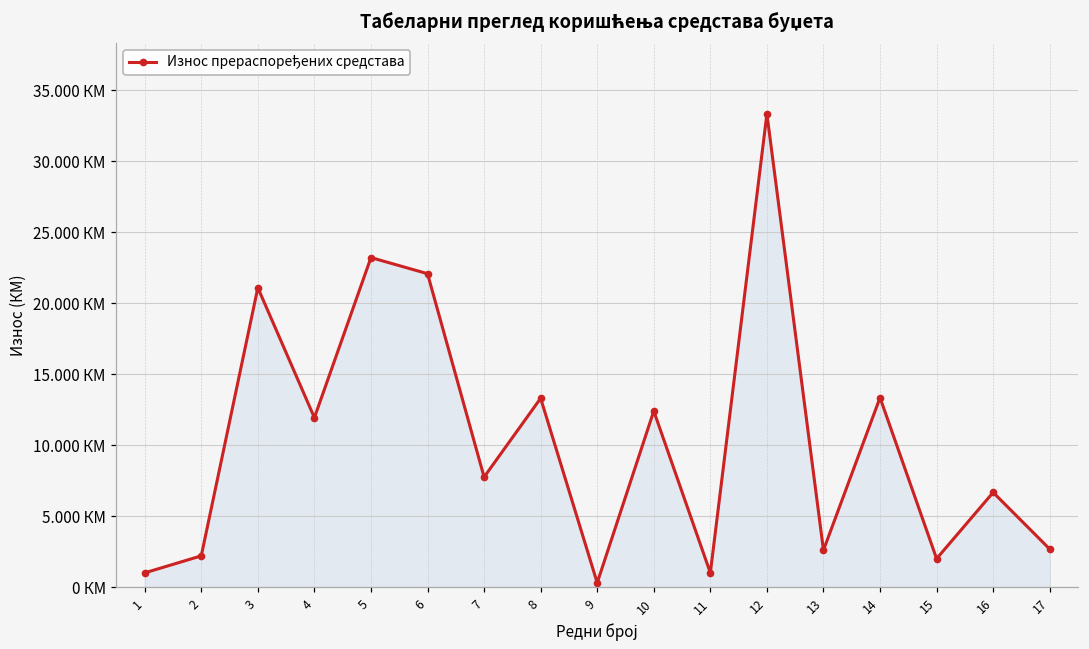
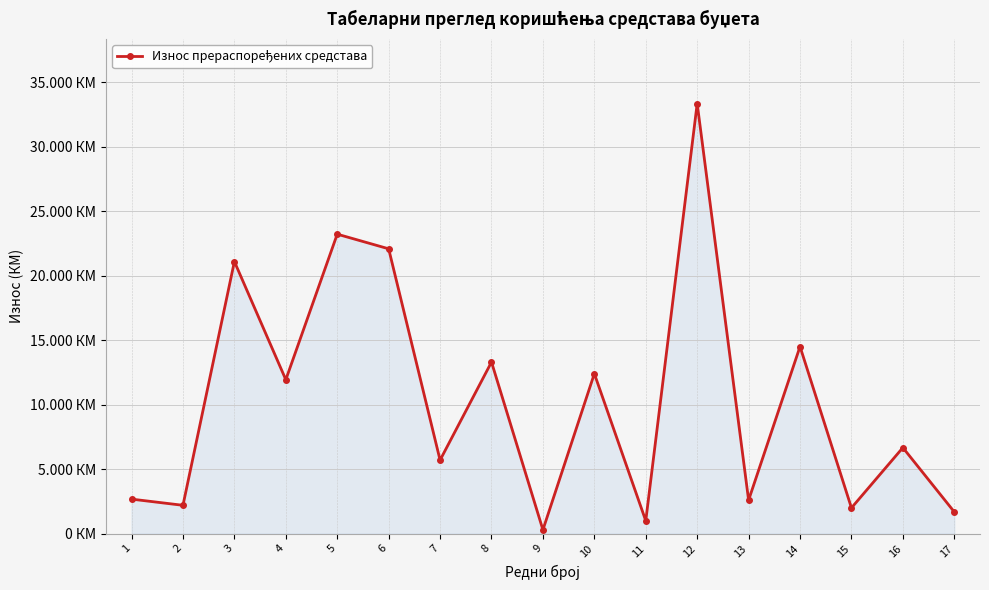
1: 1.0 КМ -> 2.7 КМ
7: 7.8 КМ -> 5.7 КМ
14: 13.3 КМ -> 14.5 КМ
17: 2.7 КМ -> 1.7 КМ
